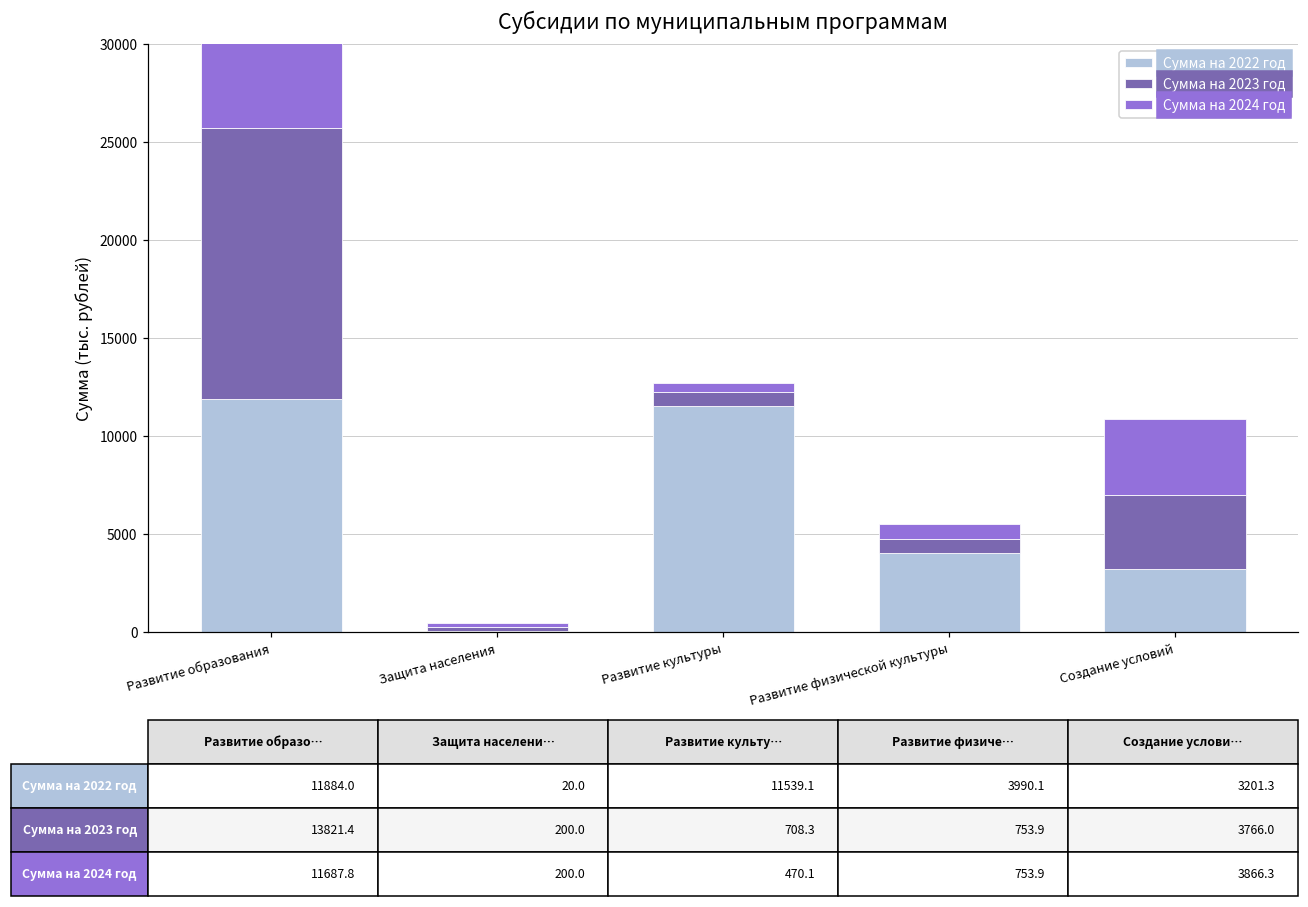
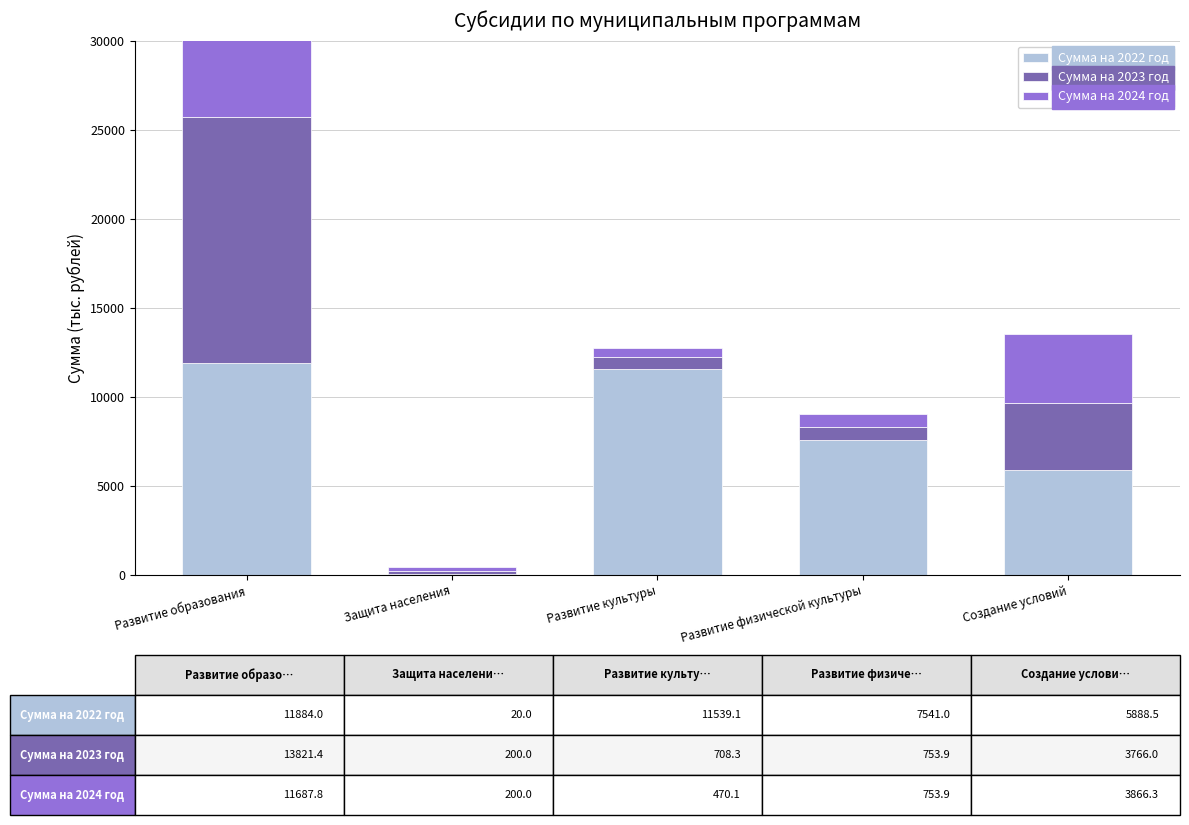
Сумма на 2022 год, Развитие физической культуры: 3990.1 -> 7541.0
Сумма на 2022 год, Создание условий: 3201.3 -> 5888.5
